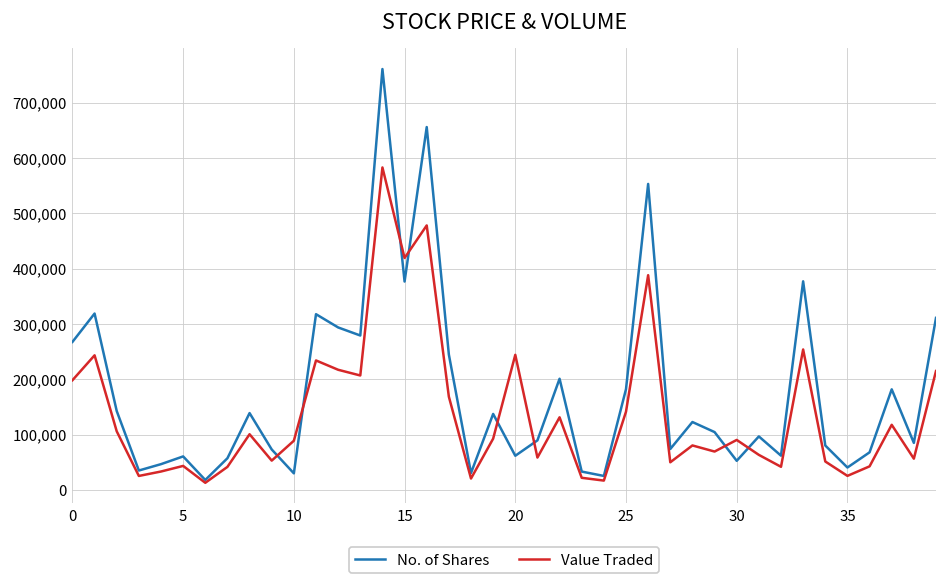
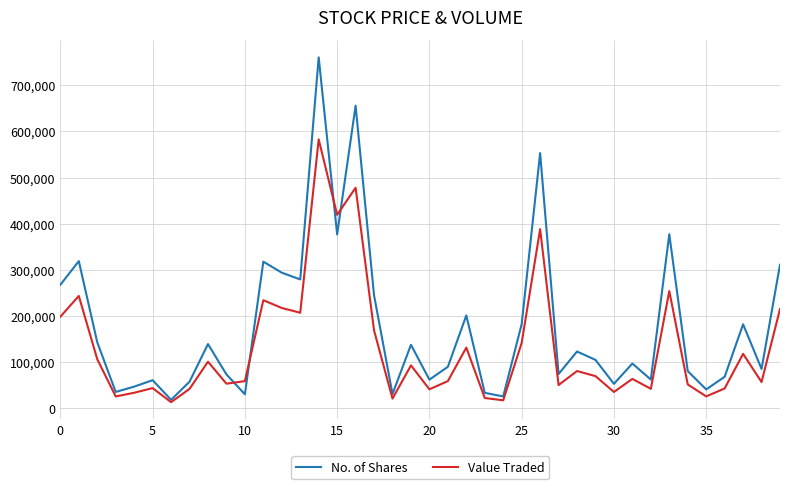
Value Traded, 10: 90,000 -> 60,000
Value Traded, 20: 240,000 -> 40,000
Value Traded, 30: 90,000 -> 40,000
